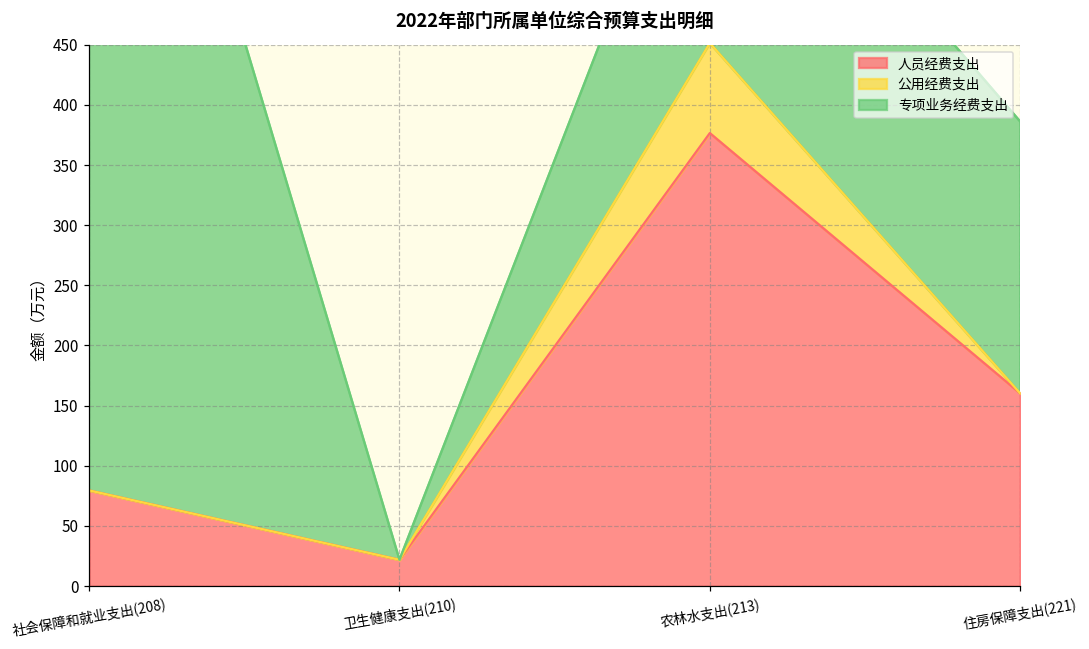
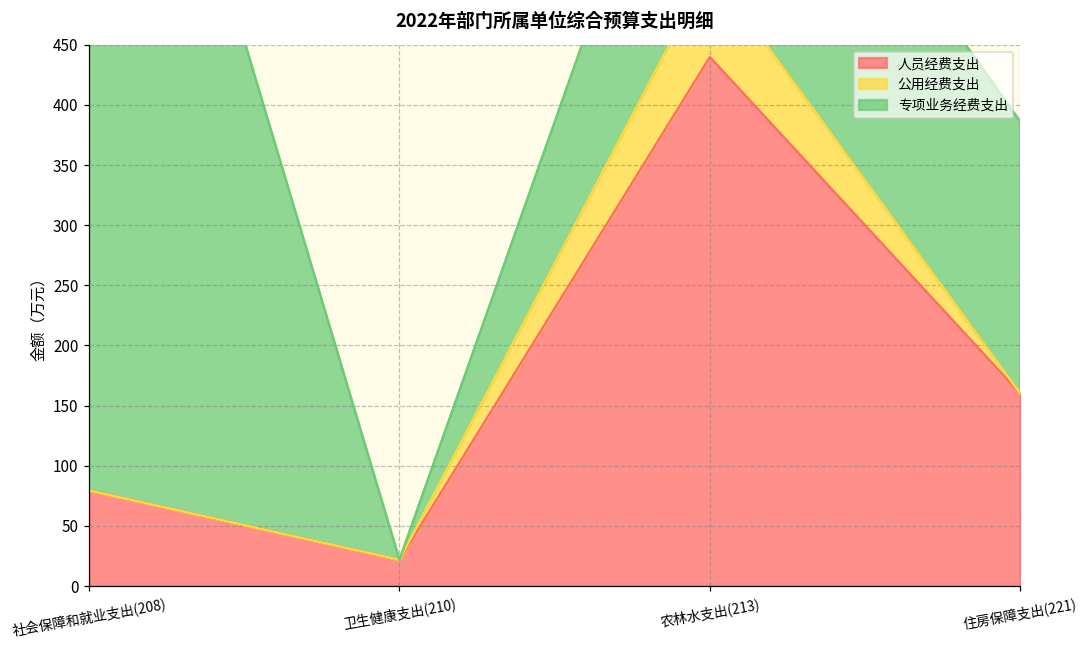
人员经费支出, 农林水支出(213): 377 -> 440
